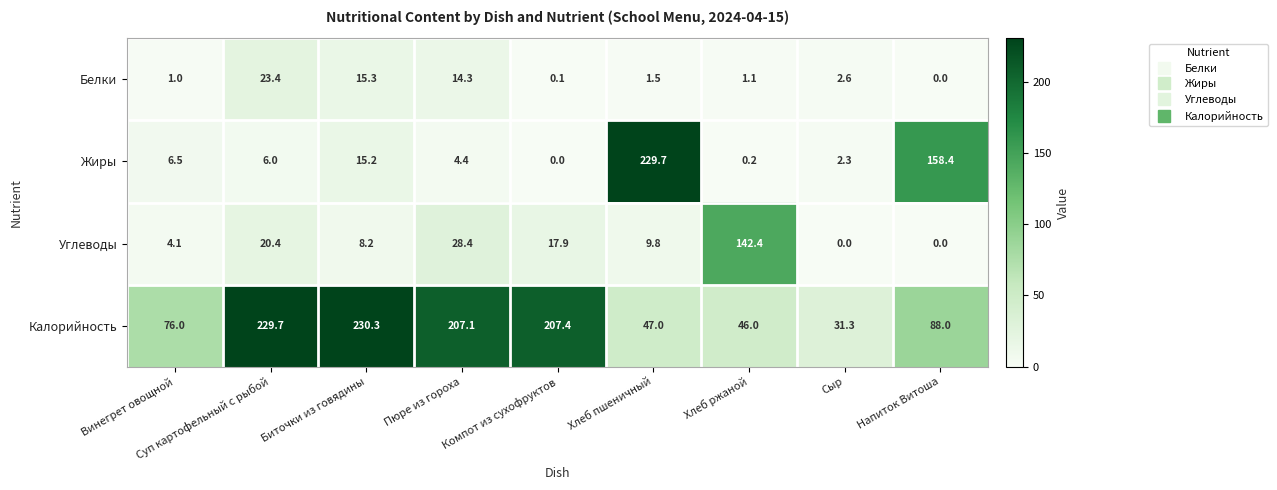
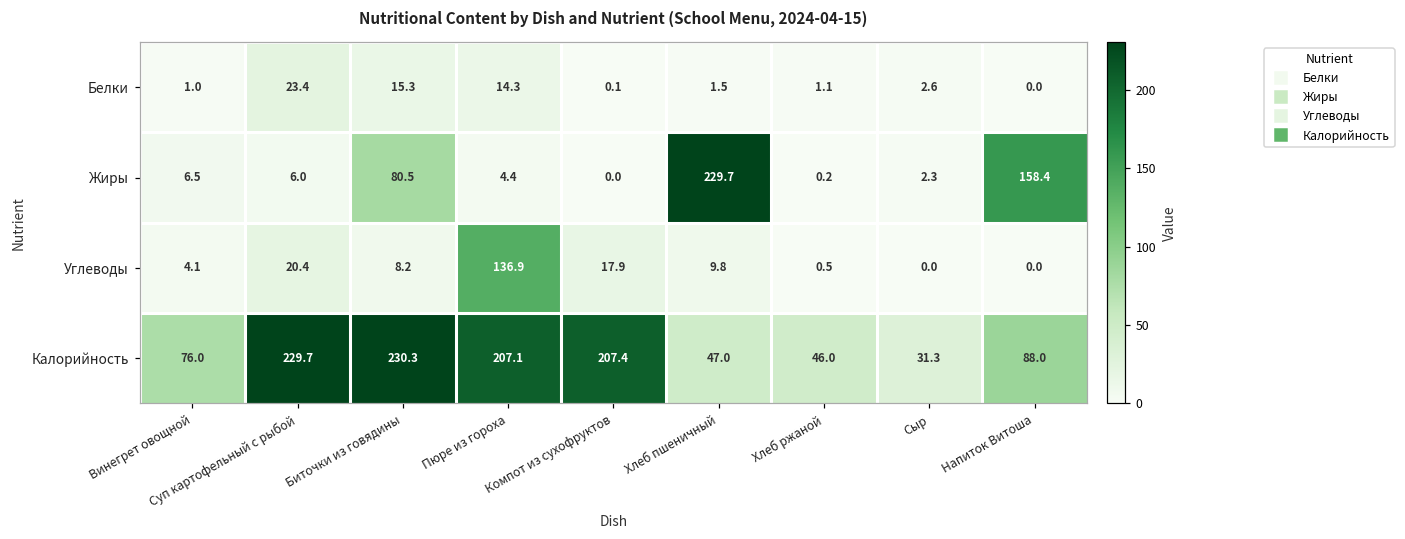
Жиры, Биточки из говядины: 15.2 -> 80.5
Углеводы, Пюре из гороха: 28.4 -> 136.9
Углеводы, Хлеб ржаной: 142.4 -> 0.5
